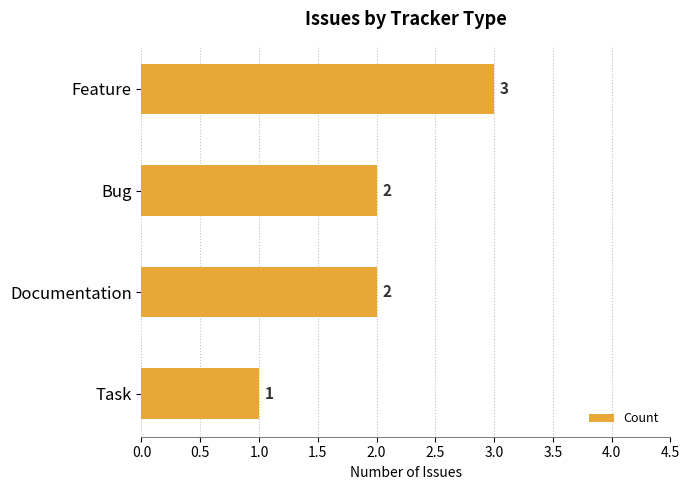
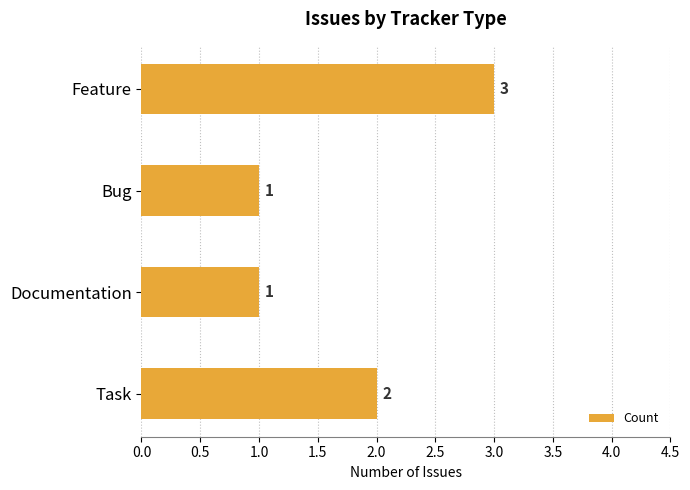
Bug: 2 -> 1
Documentation: 2 -> 1
Task: 1 -> 2
